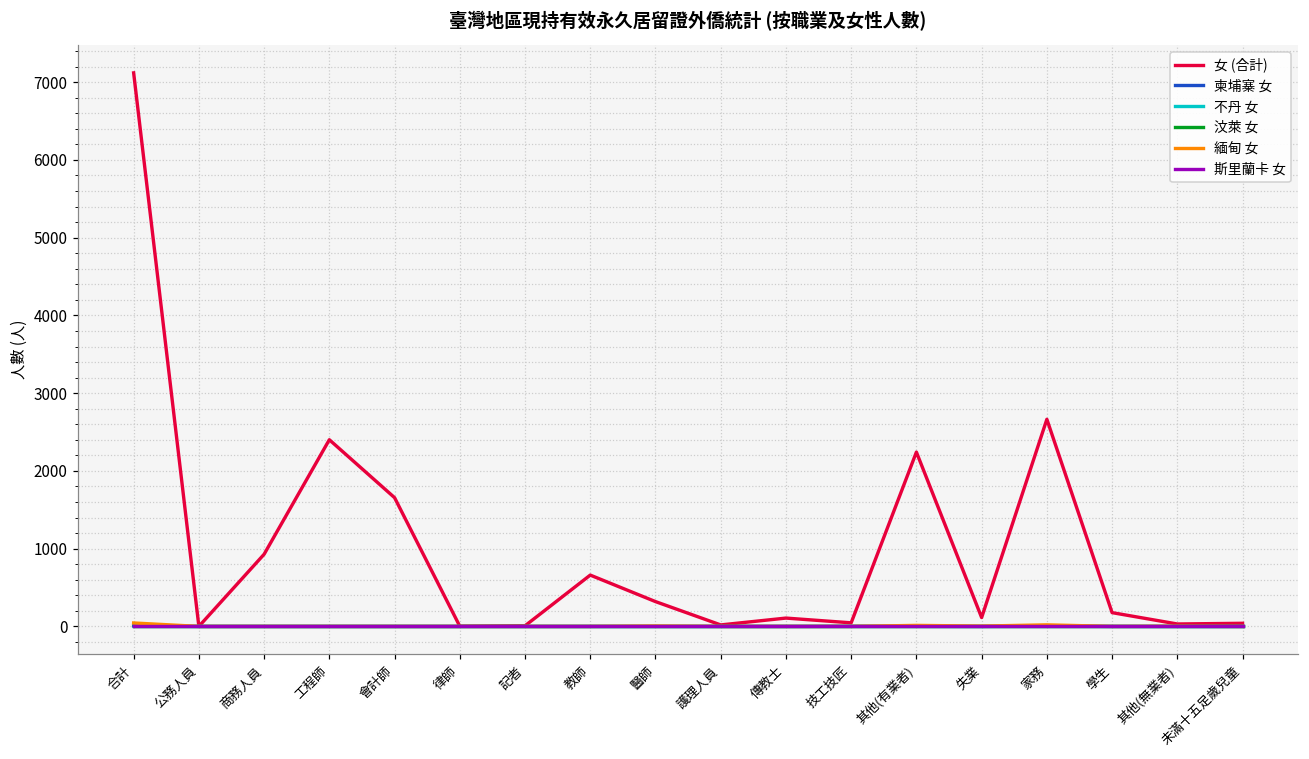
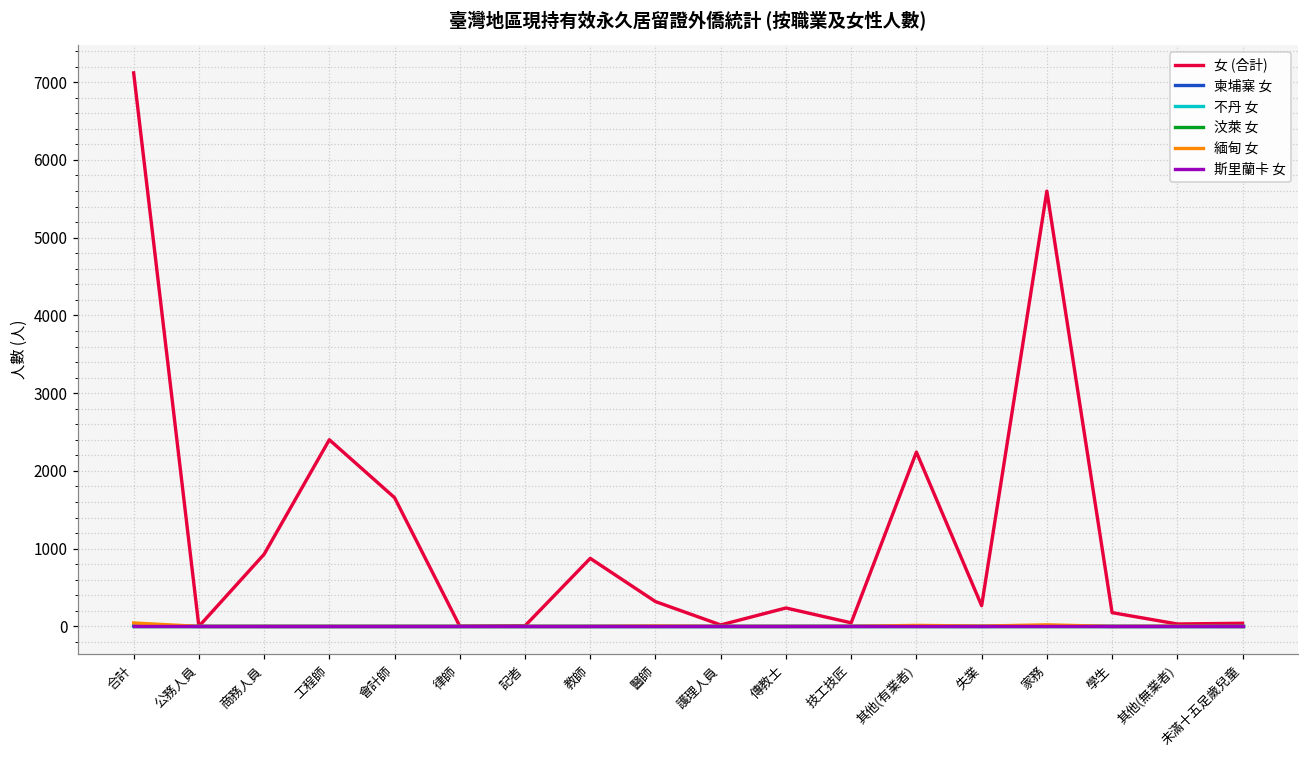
女 (合計), 教師: 700 -> 900
女 (合計), 傳教士: 100 -> 200
女 (合計), 失業: 100 -> 300
女 (合計), 家務: 2700 -> 5600
